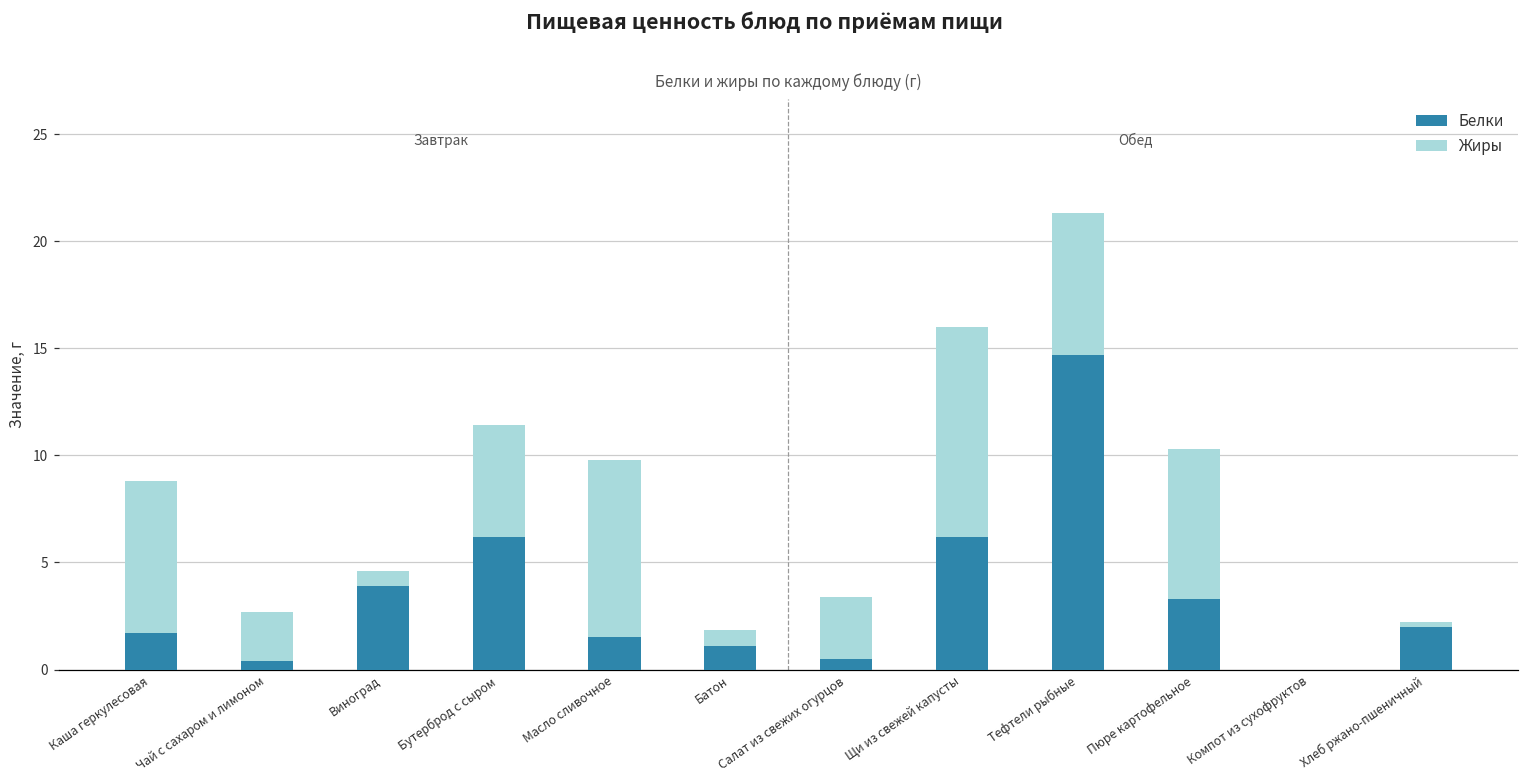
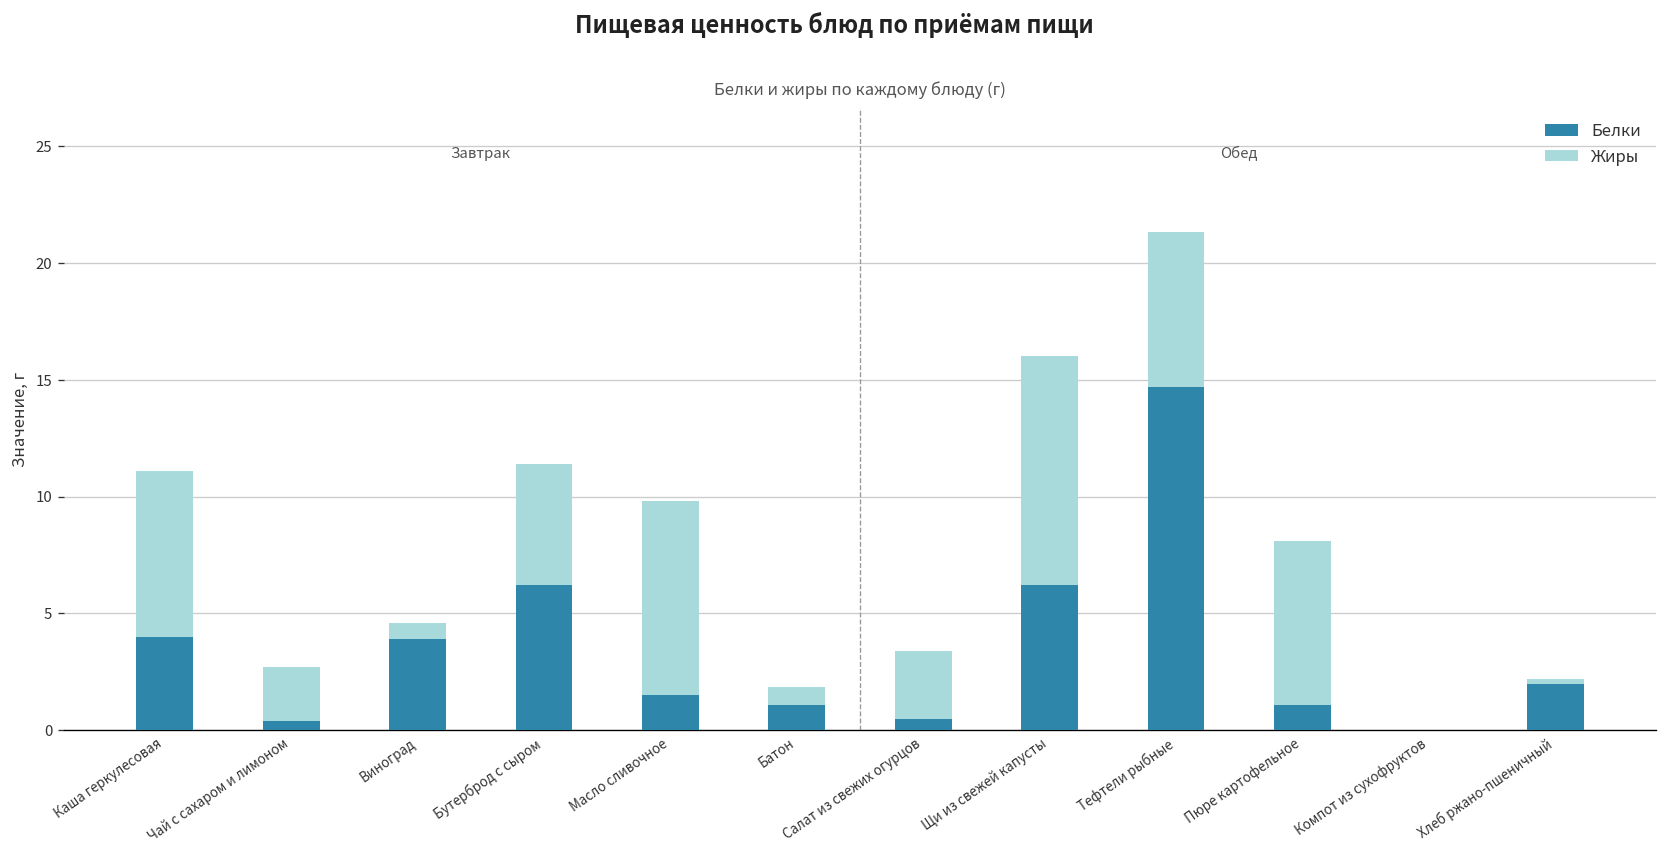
Белки, Каша геркулесовая: 1.7 -> 4.0
Белки, Пюре картофельное: 3.3 -> 1.1
